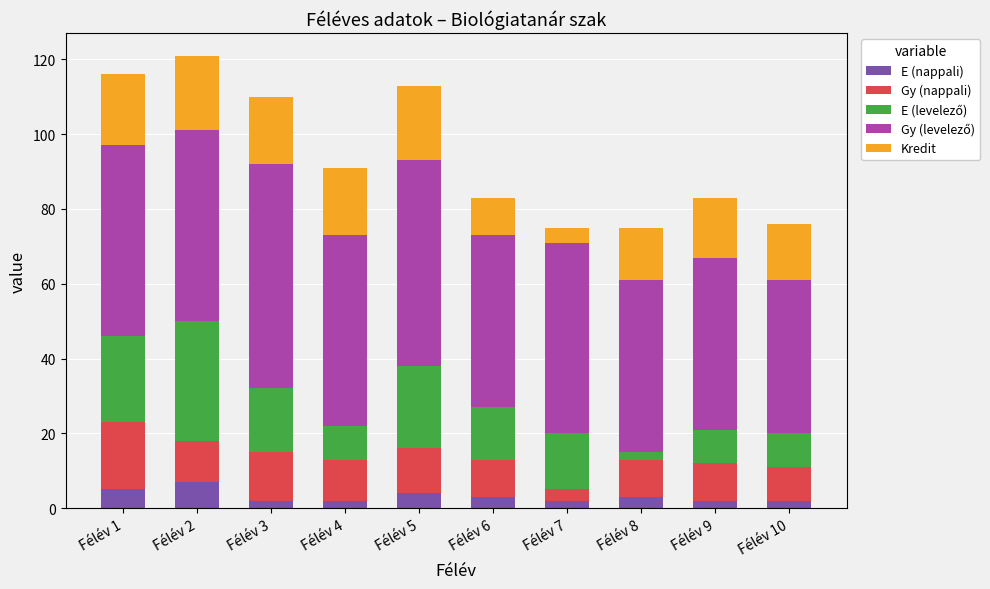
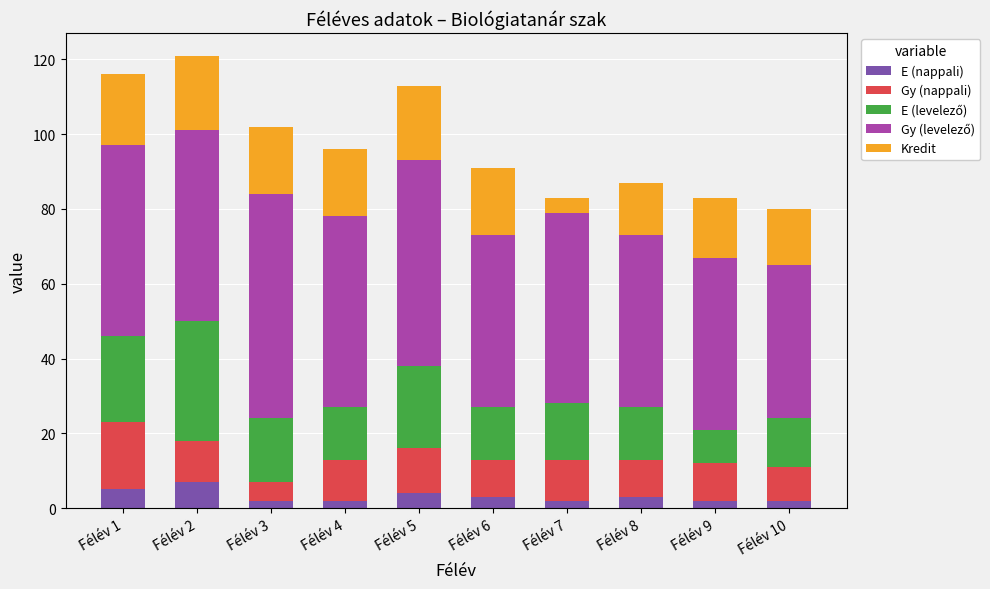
Gy (nappali), Félév 3: 13 -> 5
E (levelező), Félév 4: 9 -> 14
Kredit, Félév 6: 10 -> 18
Gy (nappali), Félév 7: 3 -> 11
E (levelező), Félév 8: 2 -> 14
E (levelező), Félév 10: 9 -> 13
